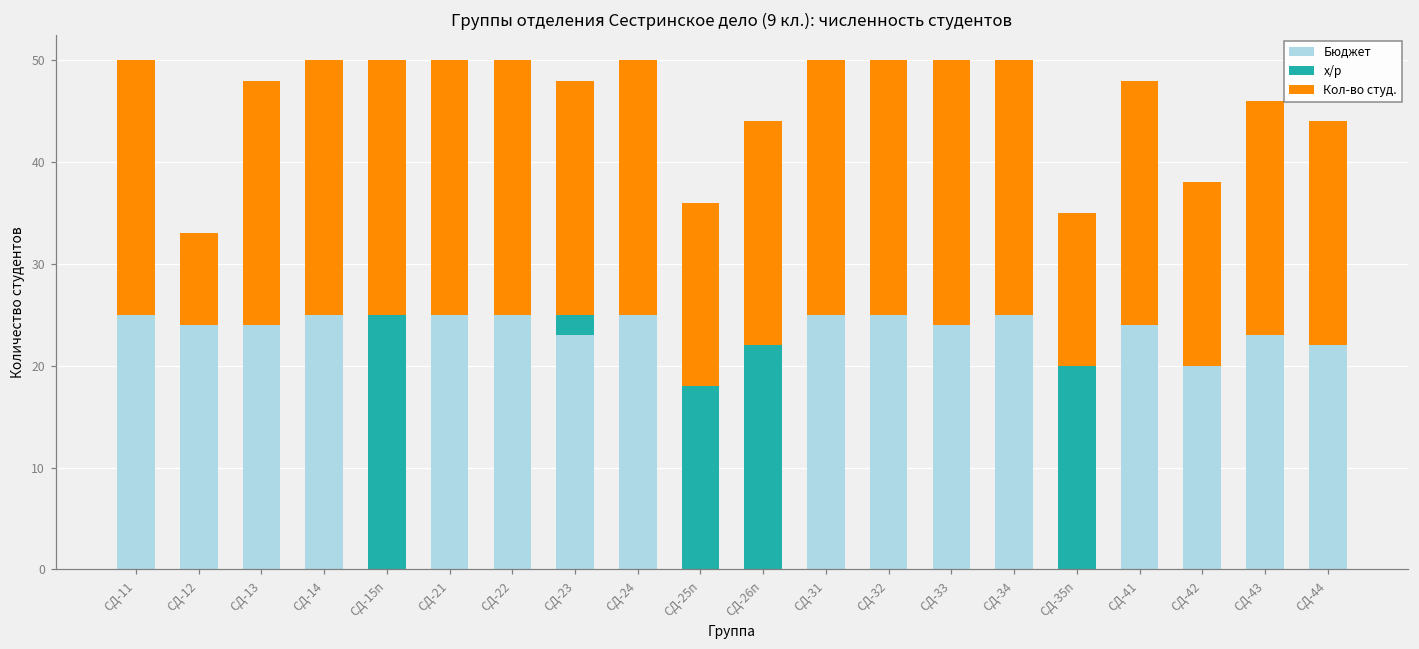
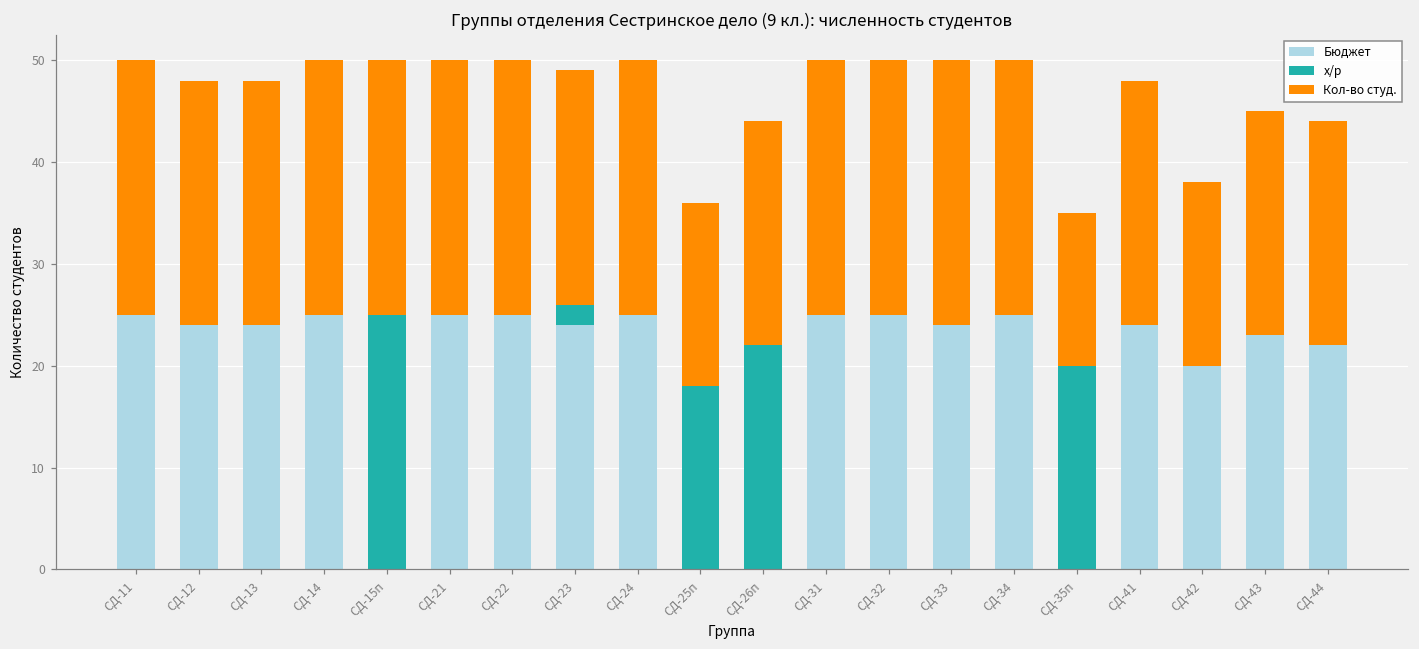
Кол-во студ., СД-12: 9 -> 24
Бюджет, СД-23: 23 -> 24
Кол-во студ., СД-43: 23 -> 22
